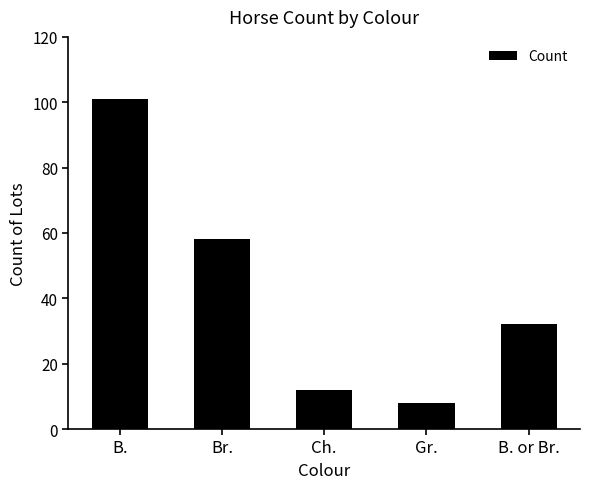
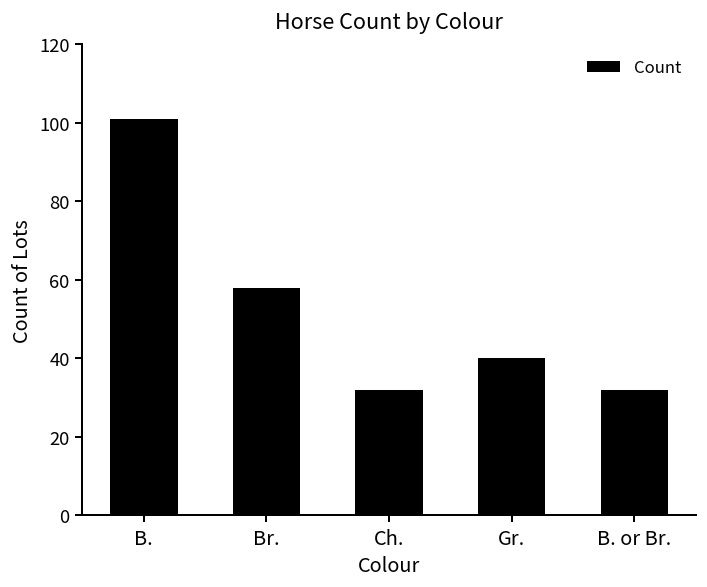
Ch.: 12 -> 32
Gr.: 8 -> 40
